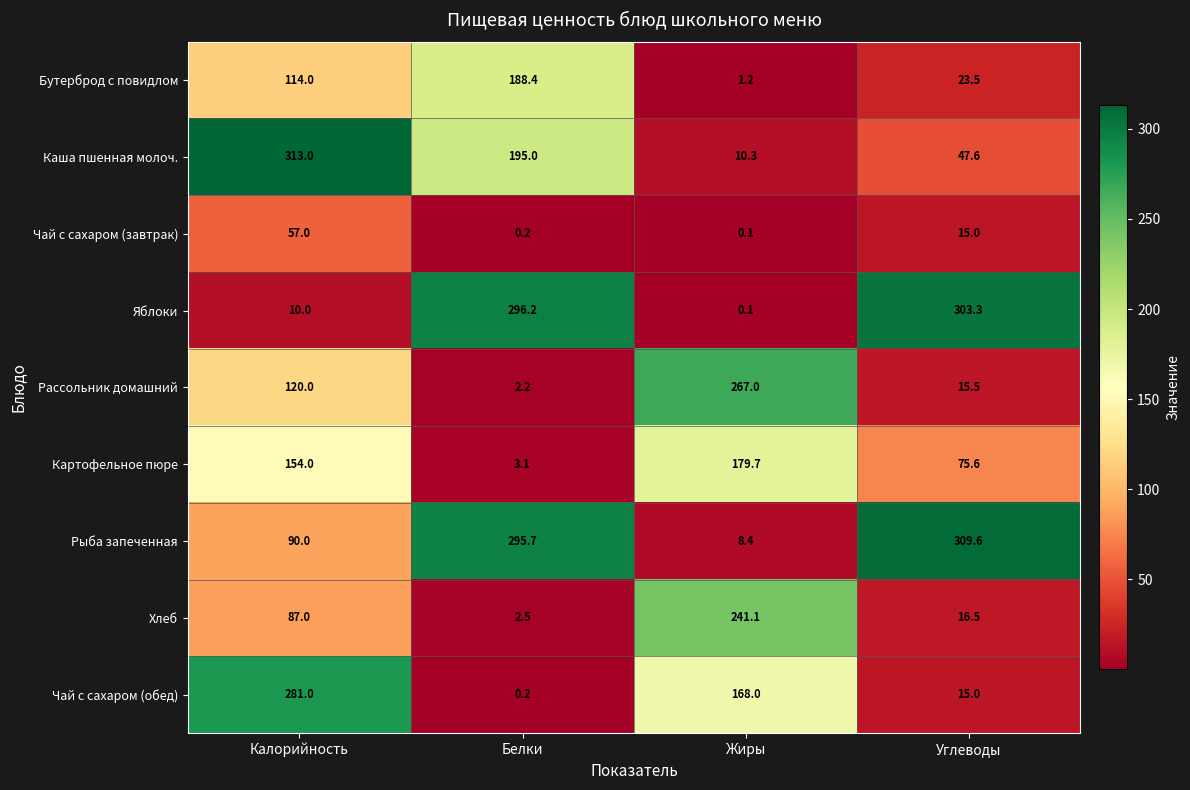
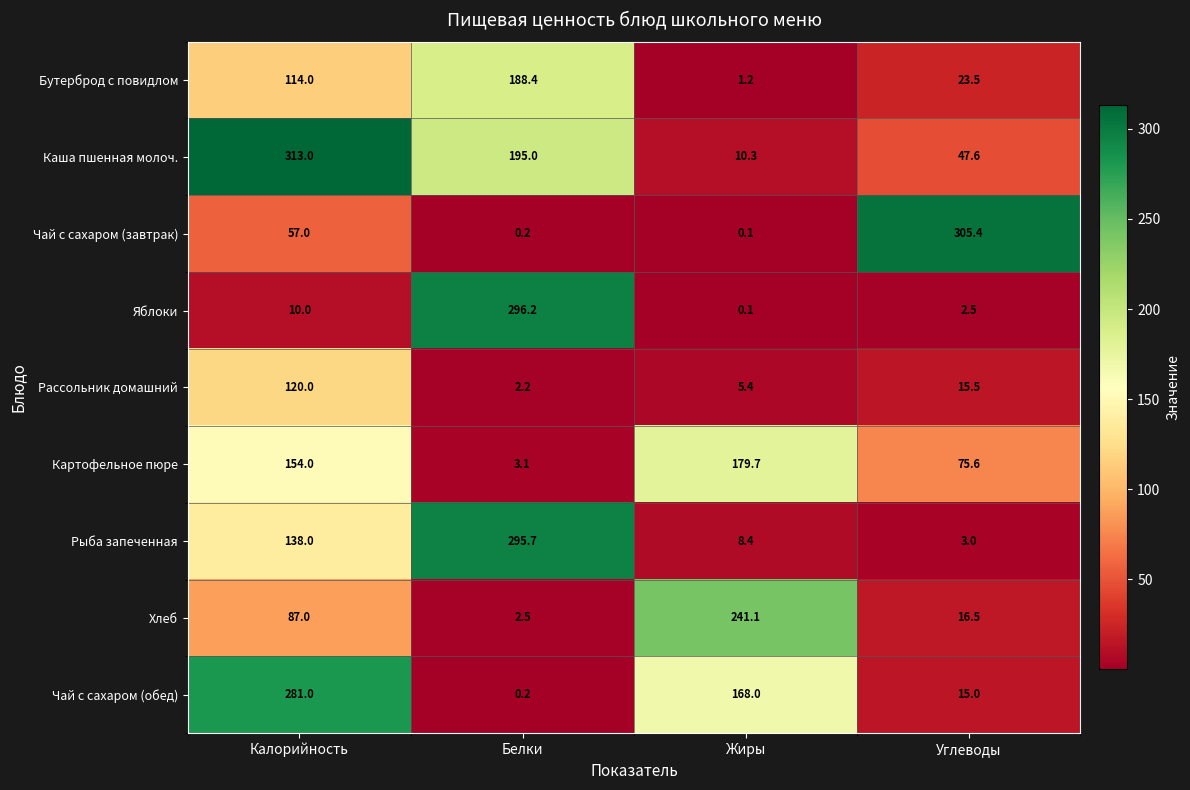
Чай с сахаром (завтрак), Углеводы: 15.0 -> 305.4
Яблоки, Углеводы: 303.3 -> 2.5
Рассольник домашний, Жиры: 267.0 -> 5.4
Рыба запеченная, Калорийность: 90.0 -> 138.0
Рыба запеченная, Углеводы: 309.6 -> 3.0
